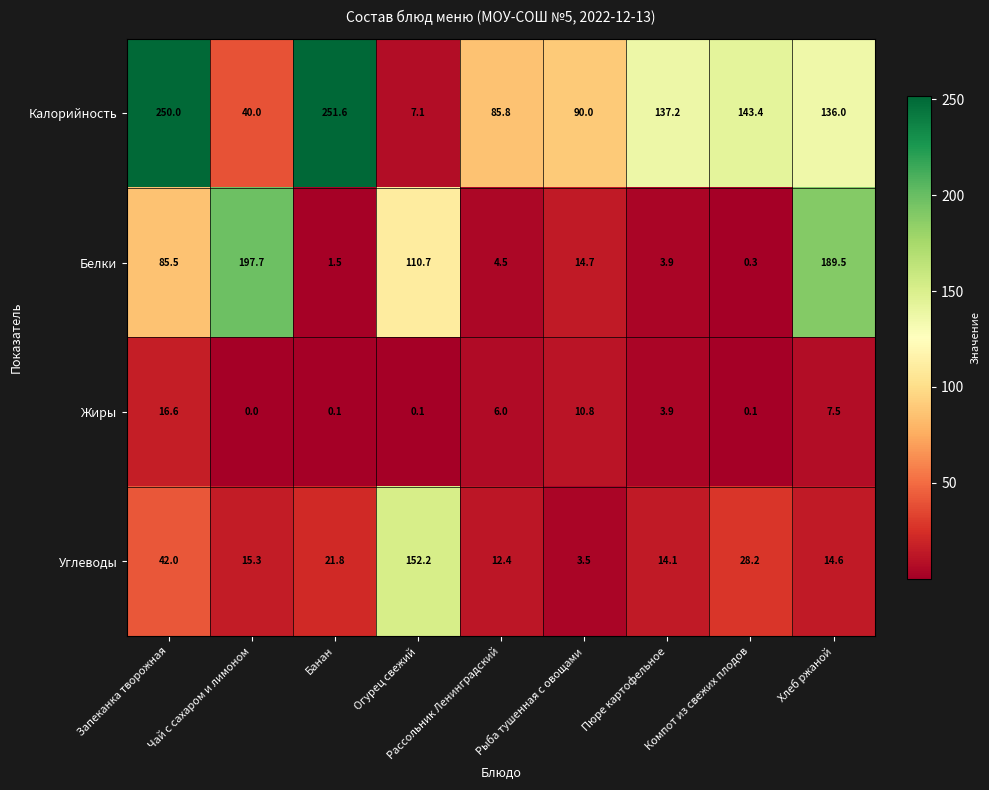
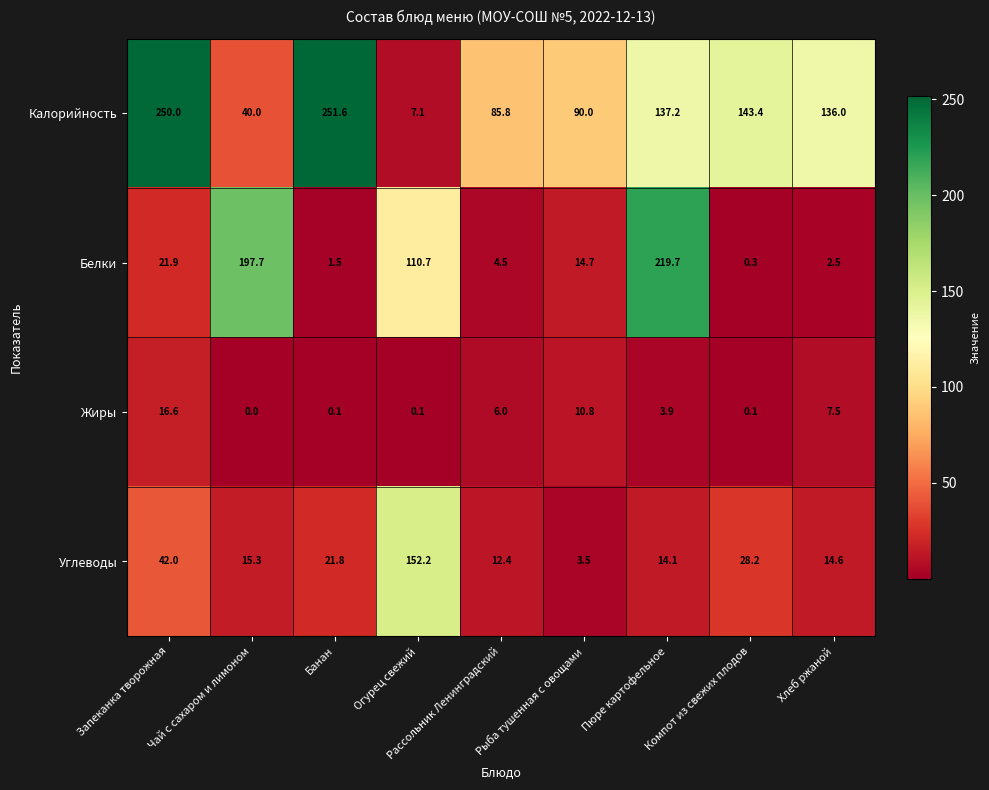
Белки, Запеканка творожная: 85.5 -> 21.9
Белки, Пюре картофельное: 3.9 -> 219.7
Белки, Хлеб ржаной: 189.5 -> 2.5
